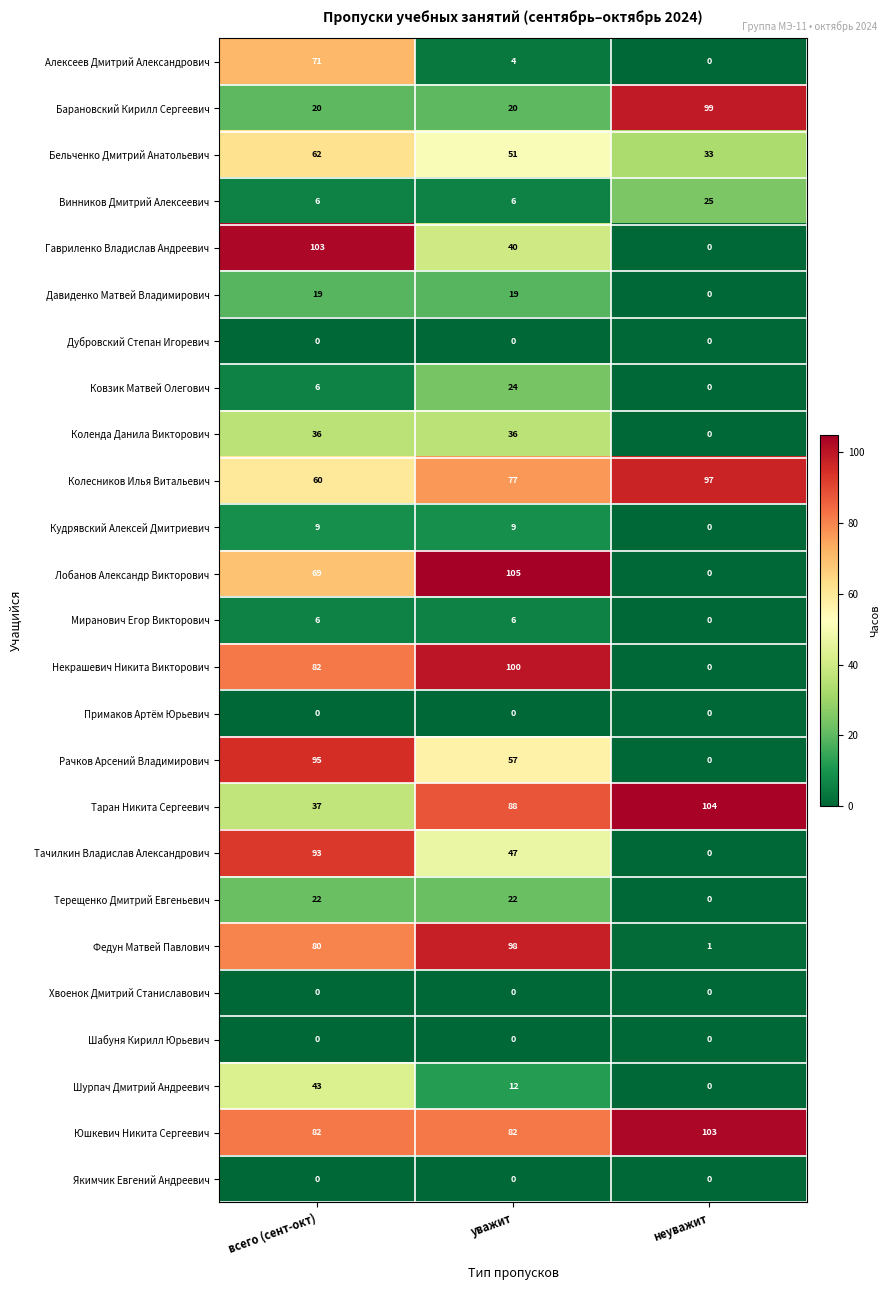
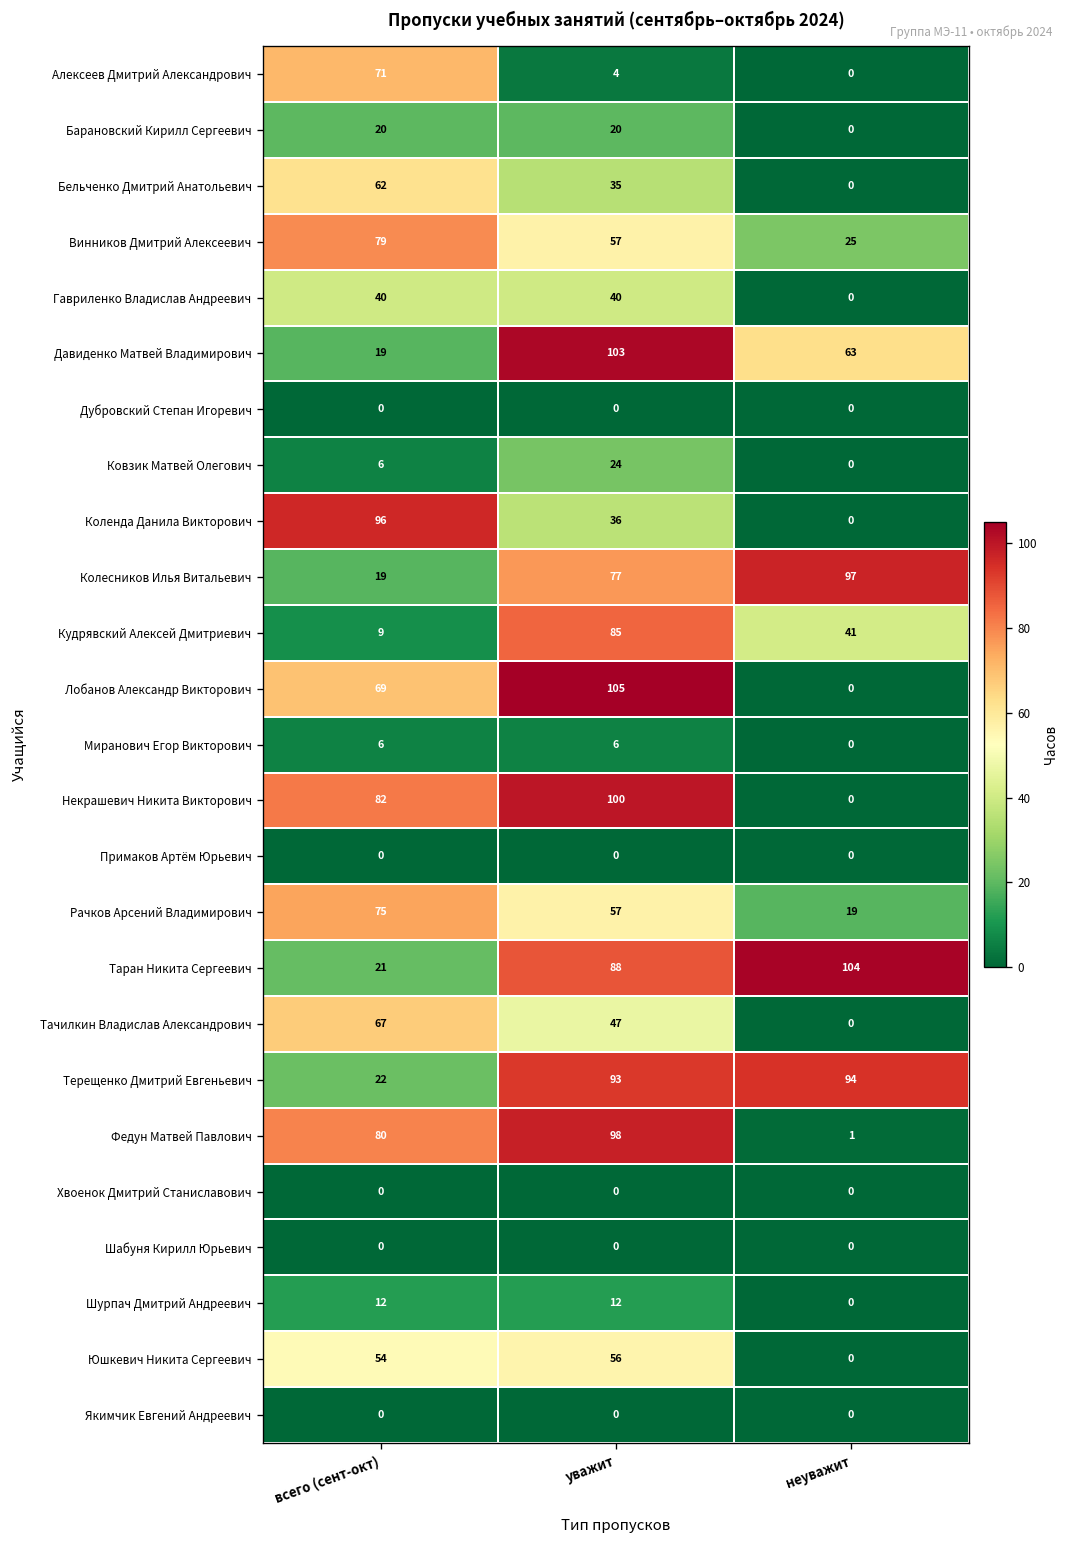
Барановский Кирилл Сергеевич, неуважит: 99 -> 0
Бельченко Дмитрий Анатольевич, уважит: 51 -> 35
Бельченко Дмитрий Анатольевич, неуважит: 33 -> 0
Винников Дмитрий Алексеевич, всего (сент-окт): 6 -> 79
Винников Дмитрий Алексеевич, уважит: 6 -> 57
Гавриленко Владислав Андреевич, всего (сент-окт): 103 -> 40
Давиденко Матвей Владимирович, уважит: 19 -> 103
Давиденко Матвей Владимирович, неуважит: 0 -> 63
Коленда Данила Викторович, всего (сент-окт): 36 -> 96
Колесников Илья Витальевич, всего (сент-окт): 60 -> 19
Кудрявский Алексей Дмитриевич, уважит: 9 -> 85
Кудрявский Алексей Дмитриевич, неуважит: 0 -> 41
Рачков Арсений Владимирович, всего (сент-окт): 95 -> 75
Рачков Арсений Владимирович, неуважит: 0 -> 19
Таран Никита Сергеевич, всего (сент-окт): 37 -> 21
Тачилкин Владислав Александрович, всего (сент-окт): 93 -> 67
Терещенко Дмитрий Евгеньевич, уважит: 22 -> 93
Терещенко Дмитрий Евгеньевич, неуважит: 0 -> 94
Шурпач Дмитрий Андреевич, всего (сент-окт): 43 -> 12
Юшкевич Никита Сергеевич, всего (сент-окт): 82 -> 54
Юшкевич Никита Сергеевич, уважит: 82 -> 56
Юшкевич Никита Сергеевич, неуважит: 103 -> 0
